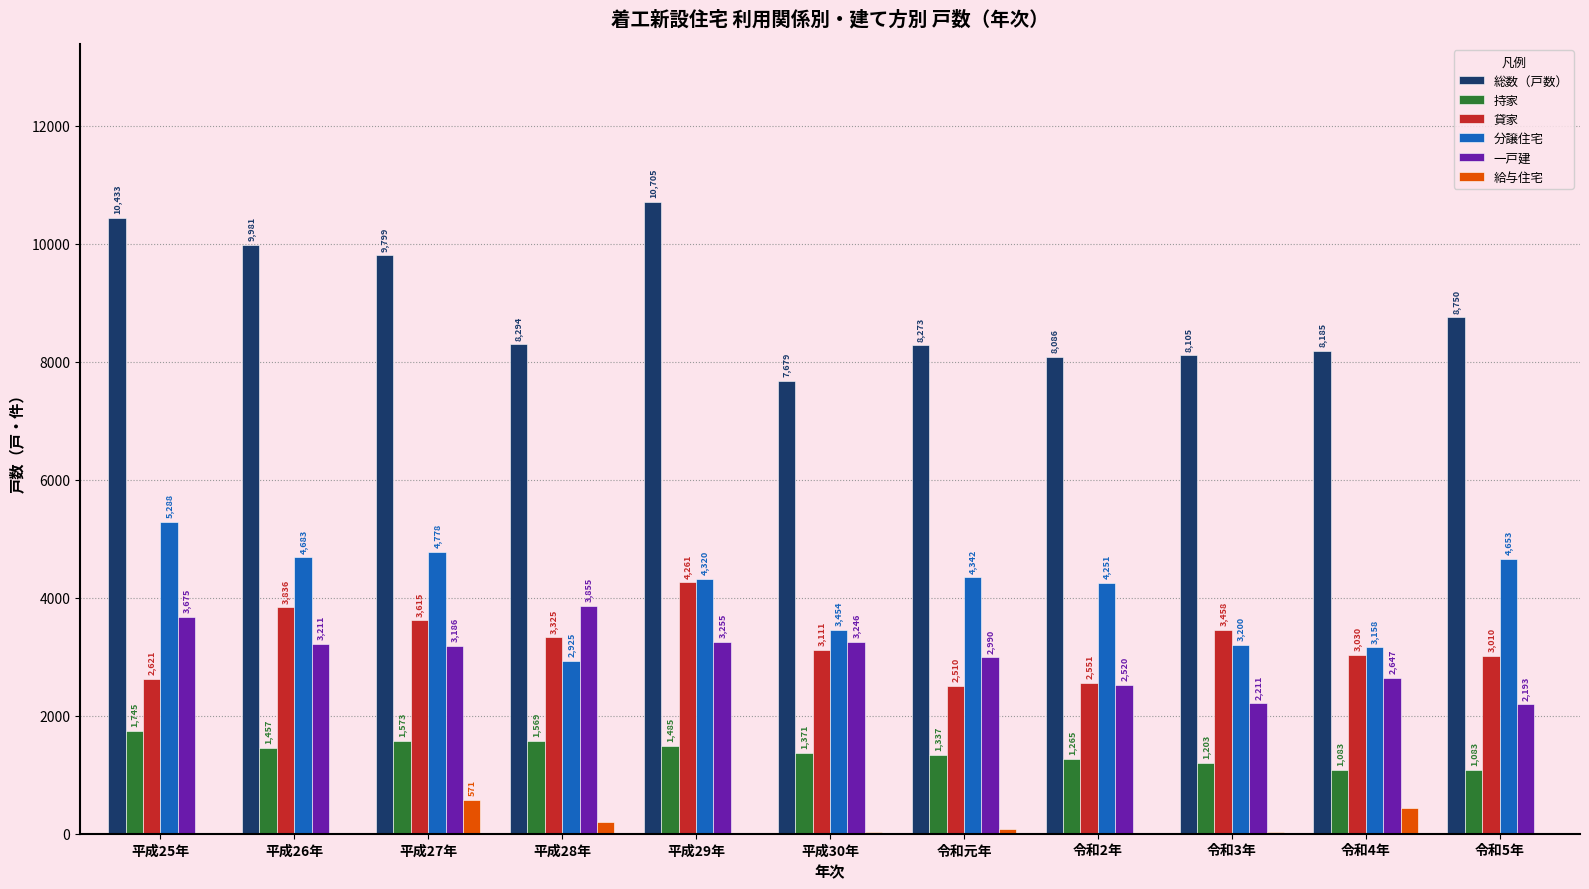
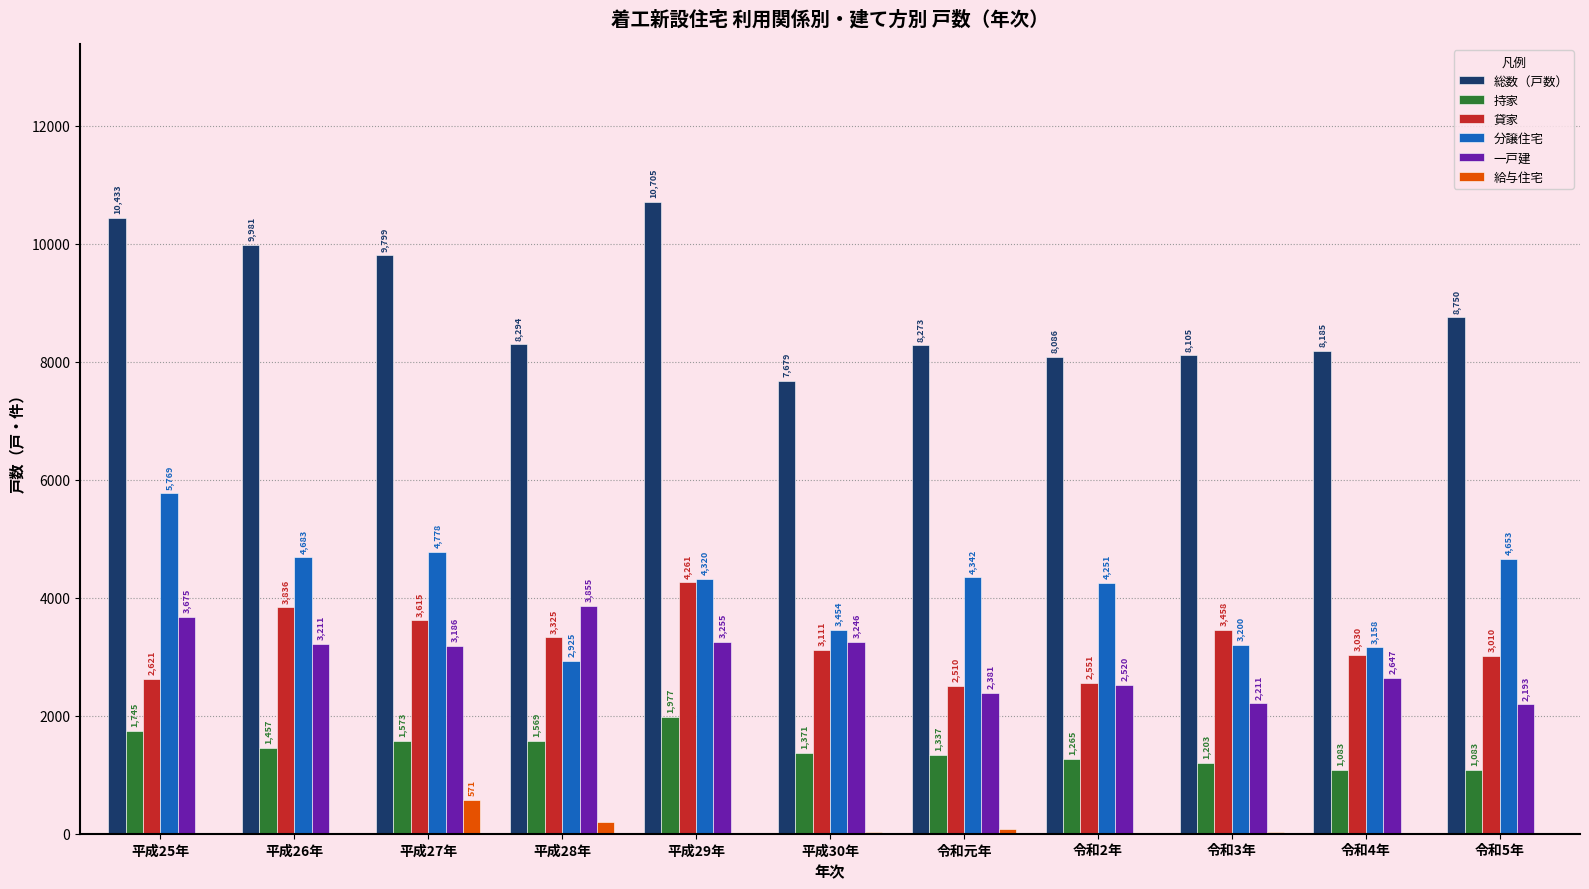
分譲住宅, 平成25年: 5,288 -> 5,769
持家, 平成29年: 1,485 -> 1,977
一戸建, 令和元年: 2,990 -> 2,381
給与住宅, 令和4年: 400 -> 0
